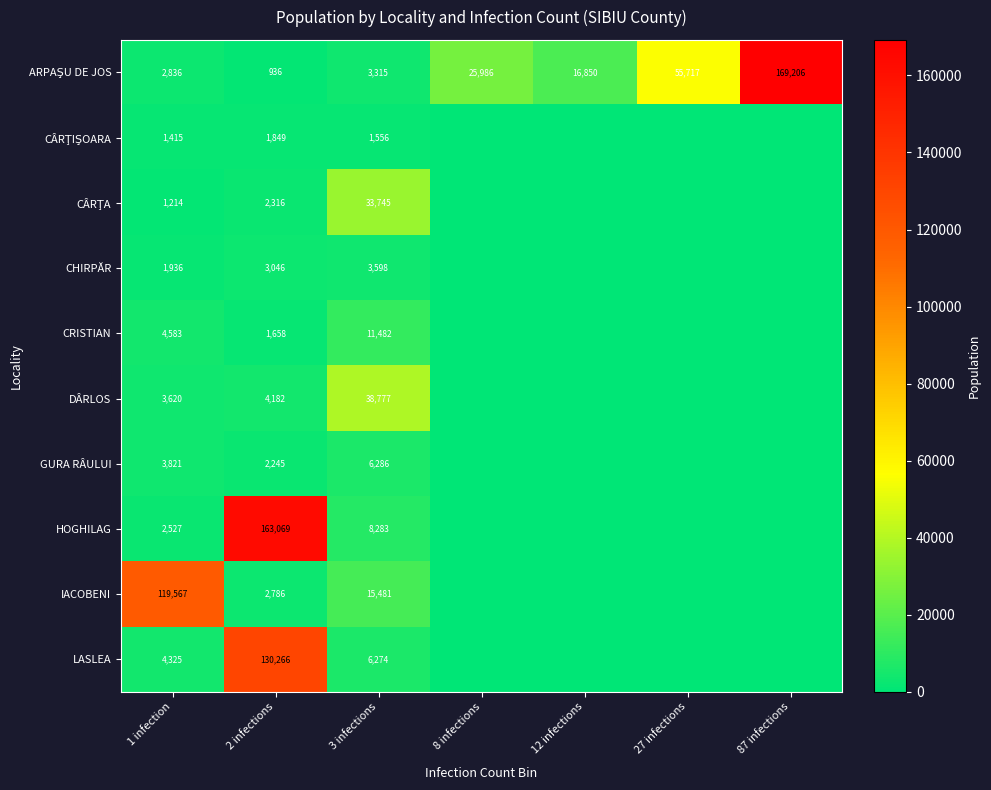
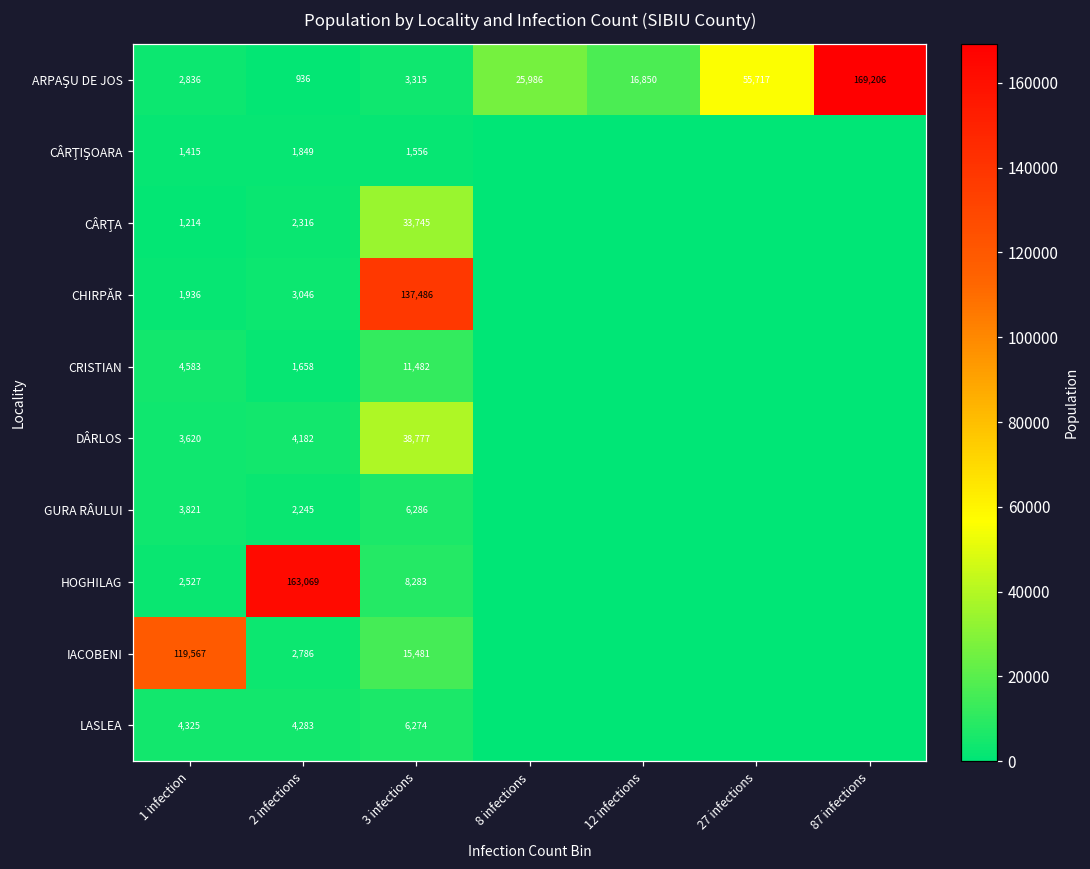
CHIRPĂR, 3 infections: 3,598 -> 137,486
LASLEA, 2 infections: 130,266 -> 4,283
